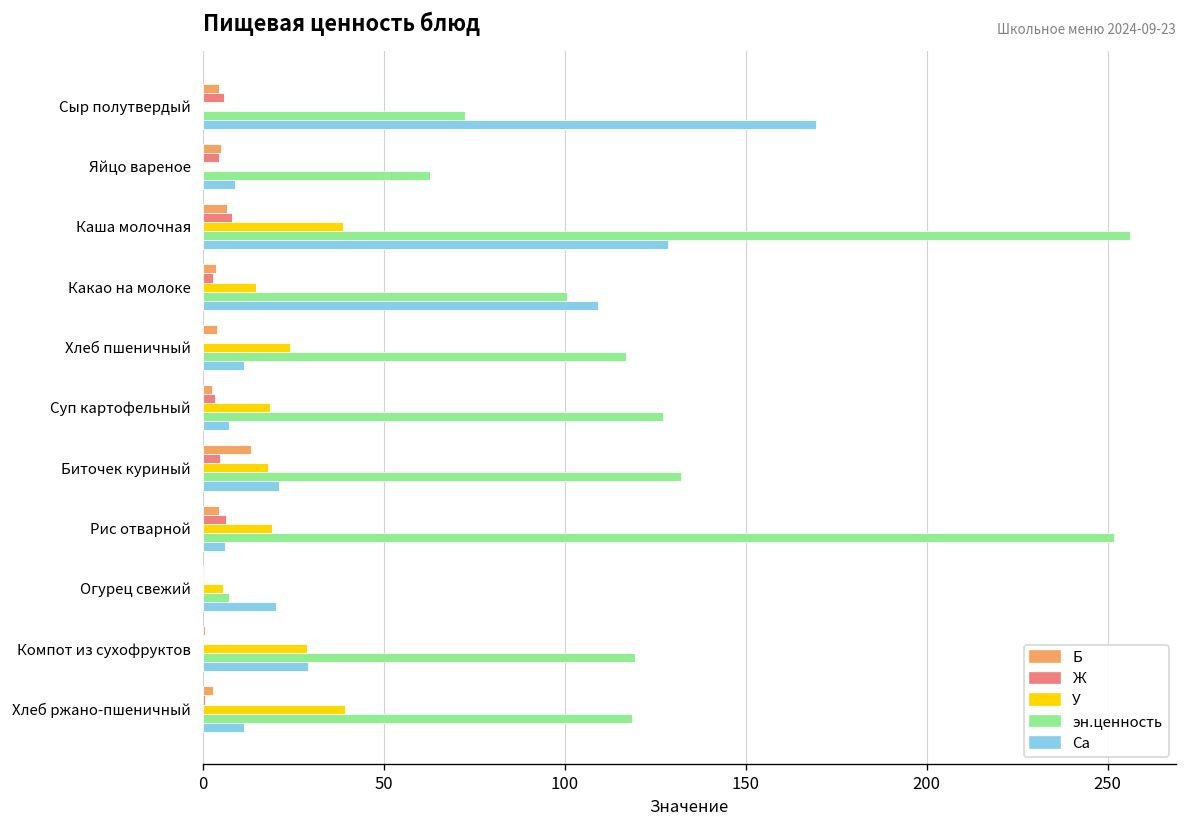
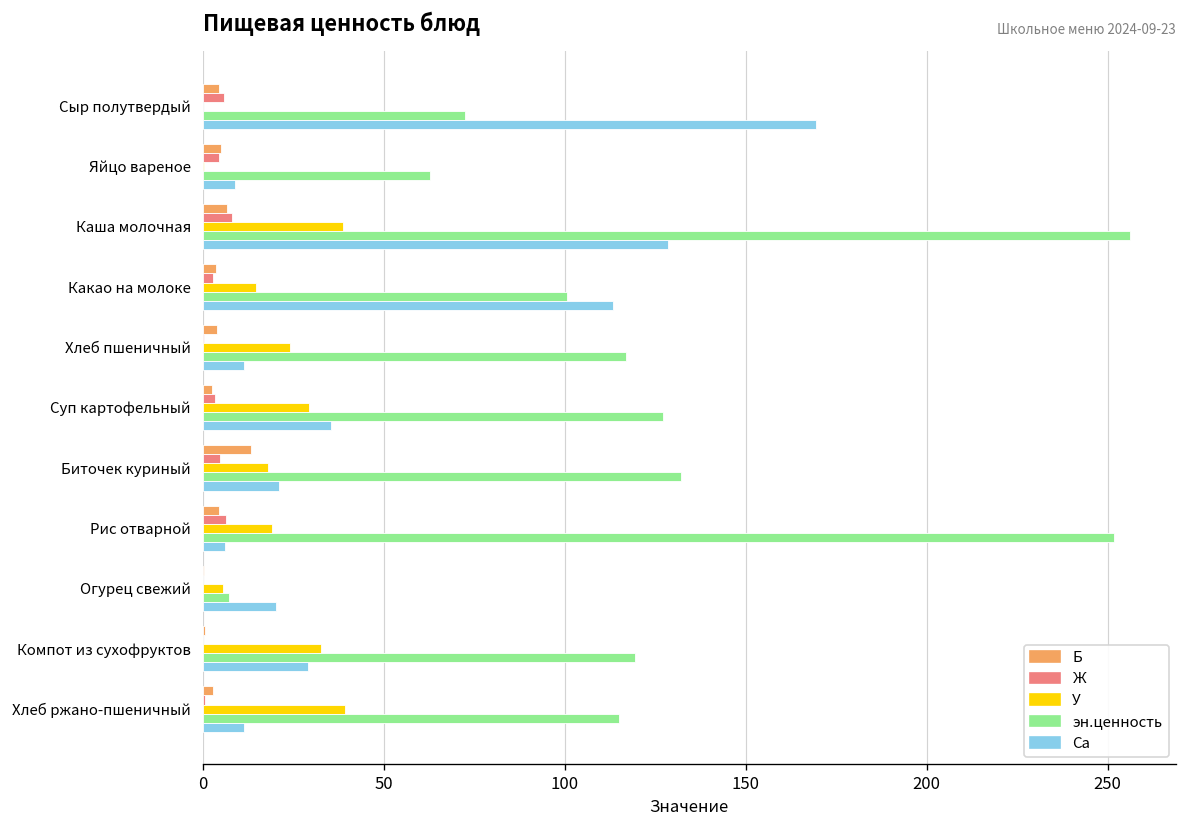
Са, Какао на молоке: 109 -> 113
У, Суп картофельный: 19 -> 29
Са, Суп картофельный: 7 -> 36
У, Компот из сухофруктов: 29 -> 33
эн.ценность, Хлеб ржано-пшеничный: 119 -> 115
